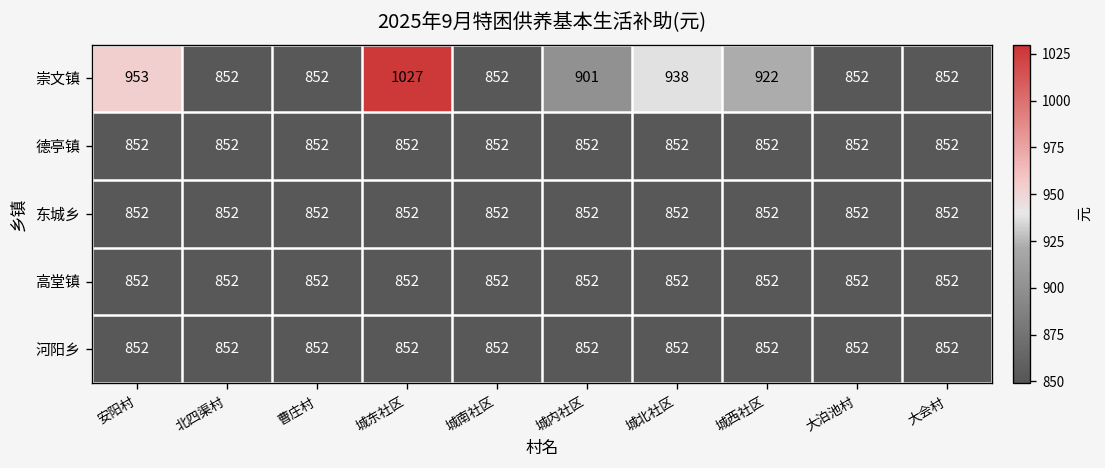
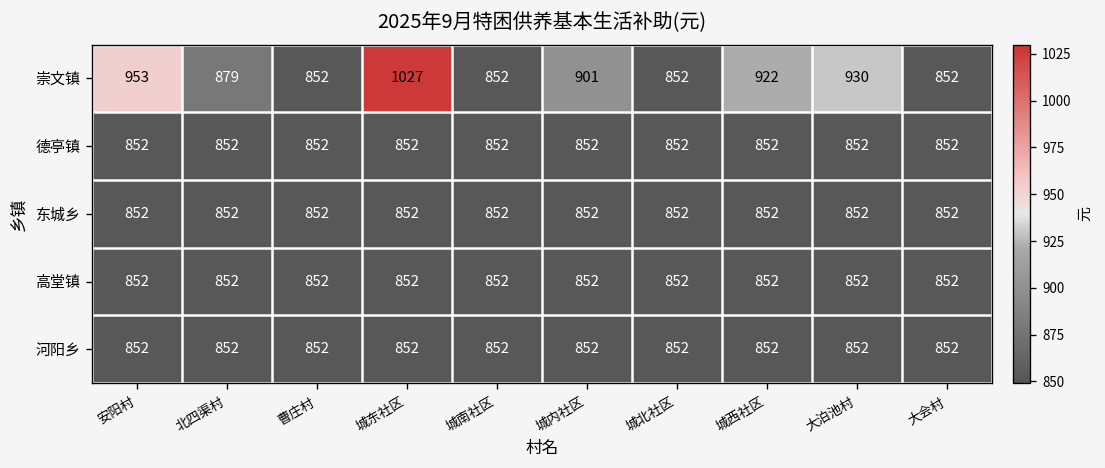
崇文镇, 北四渠村: 852 -> 879
崇文镇, 城北社区: 938 -> 852
崇文镇, 大泊池村: 852 -> 930
